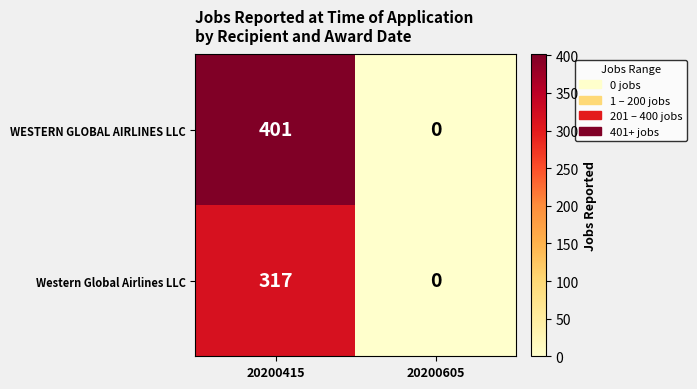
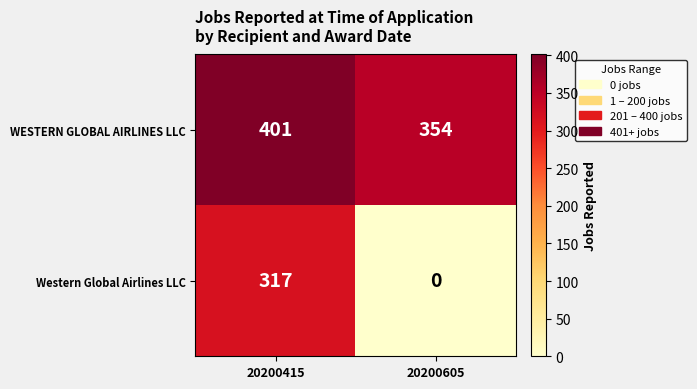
WESTERN GLOBAL AIRLINES LLC, 20200605: 0 -> 354
